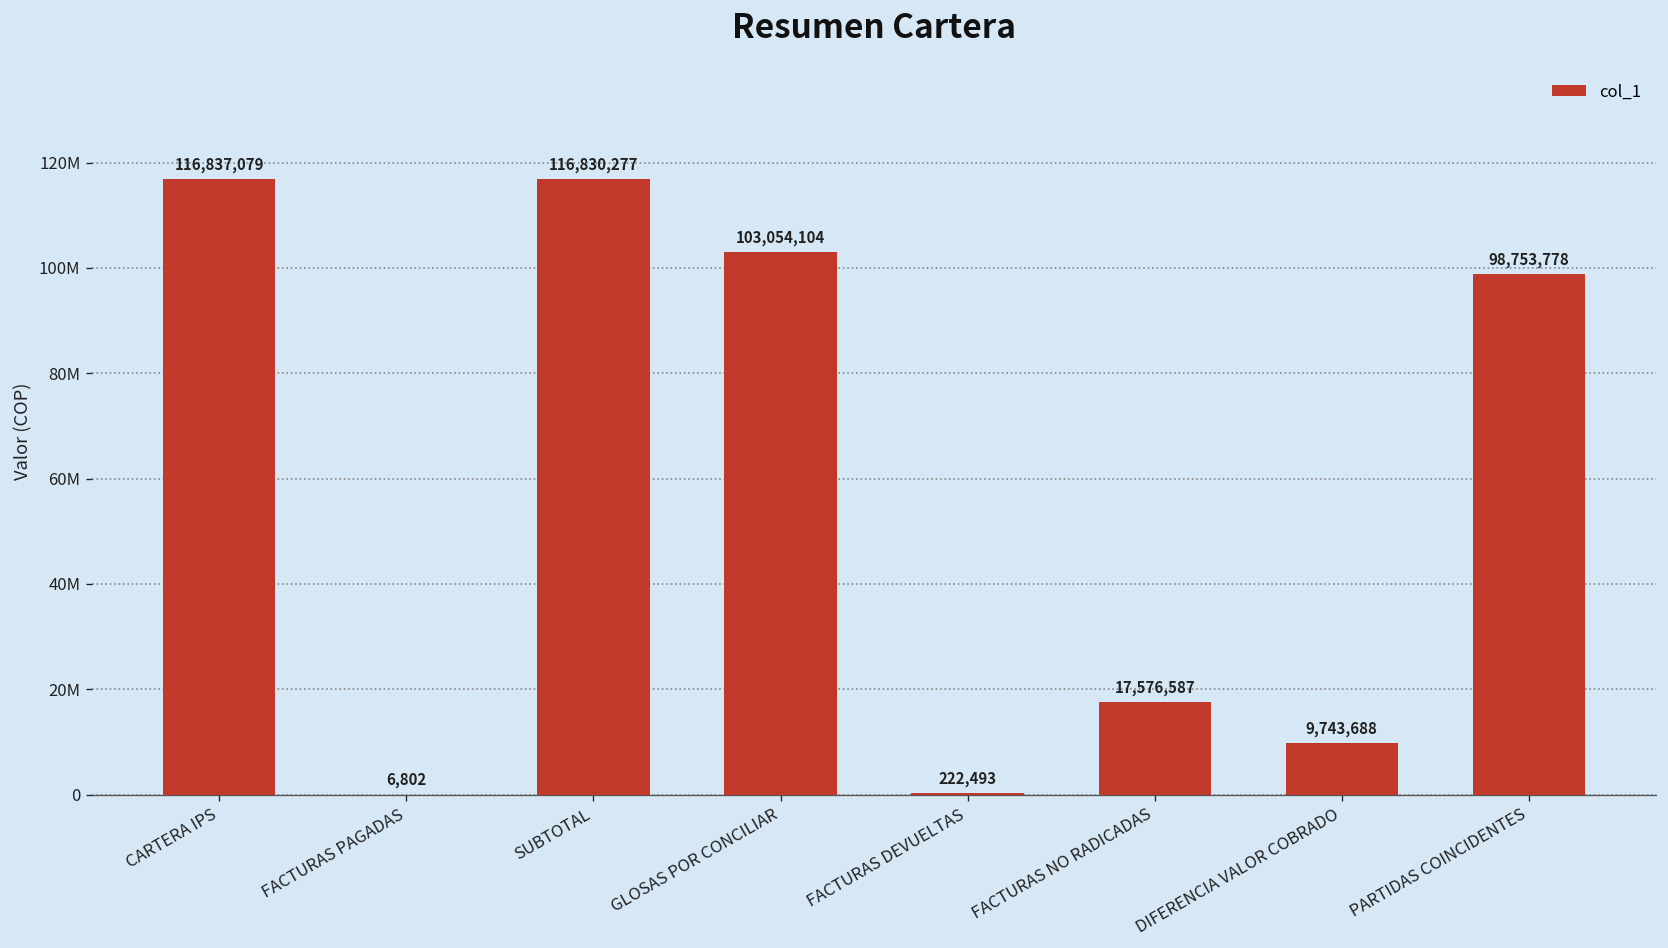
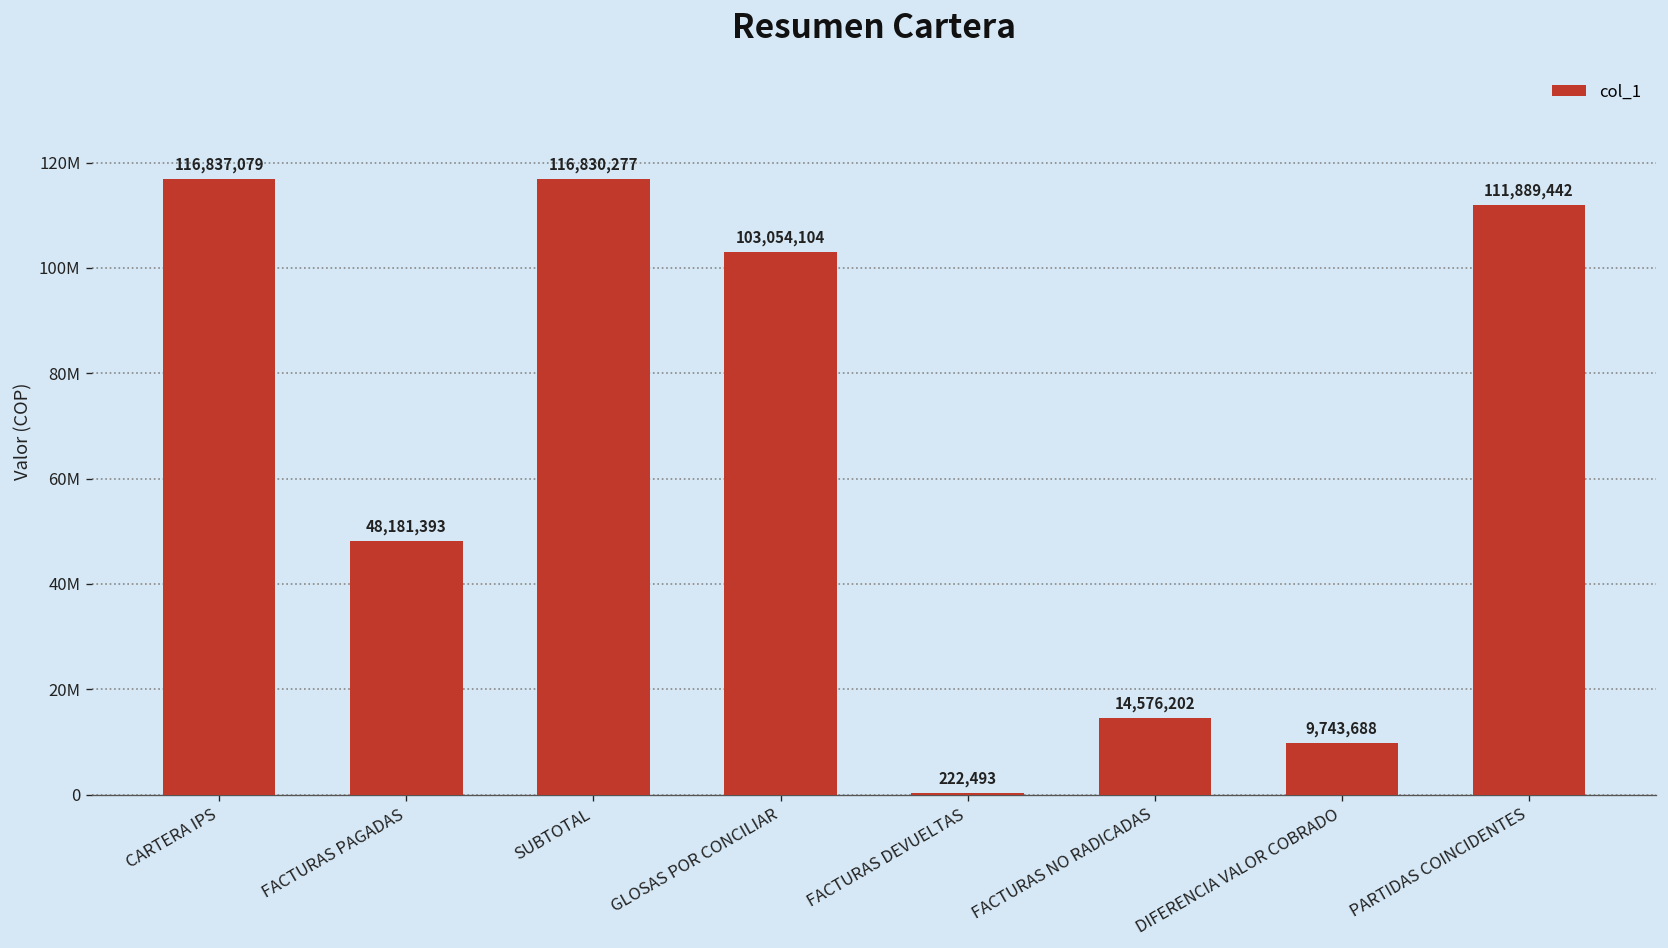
FACTURAS PAGADAS: 6,802 -> 48,181,393
FACTURAS NO RADICADAS: 17,576,587 -> 14,576,202
PARTIDAS COINCIDENTES: 98,753,778 -> 111,889,442
